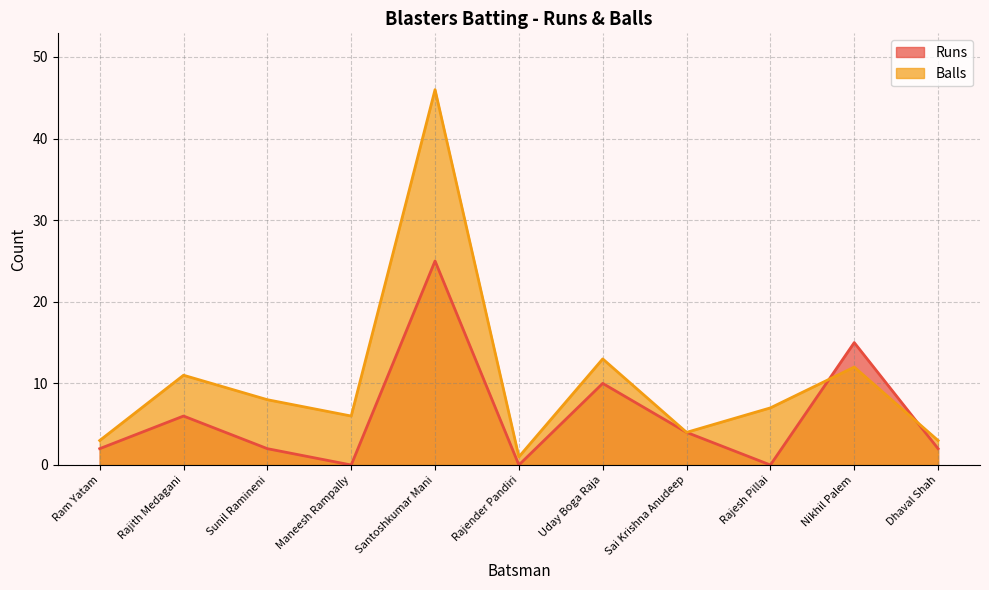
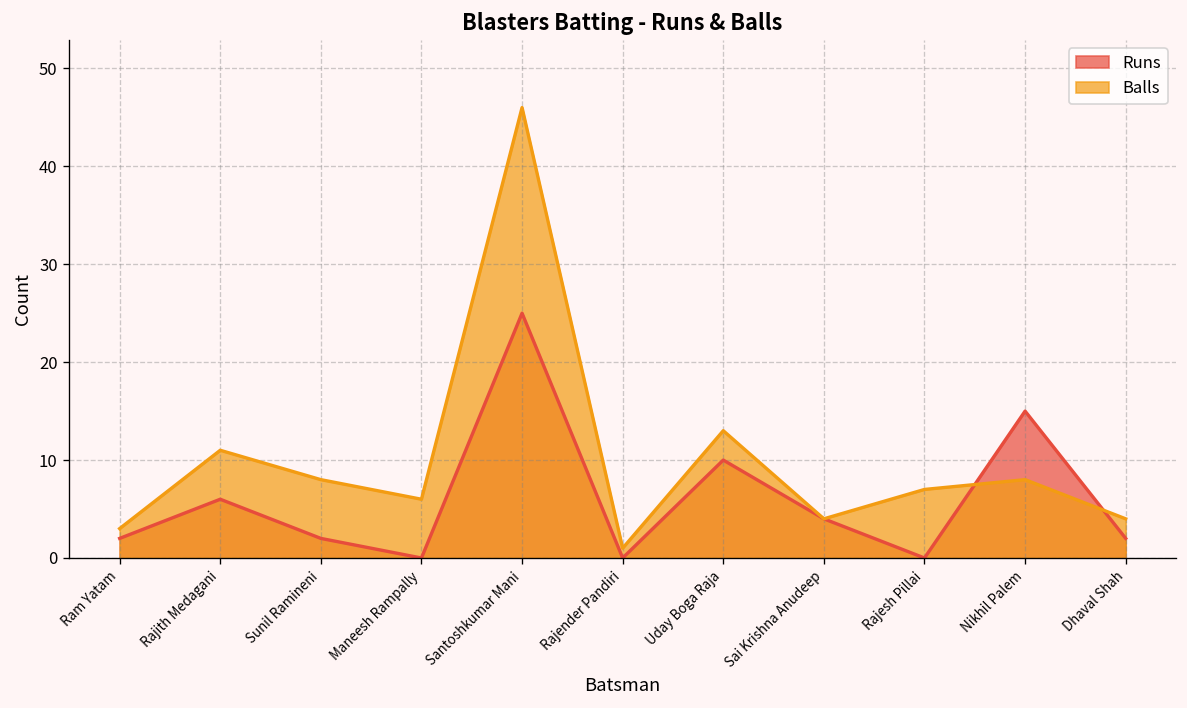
Balls, Nikhil Palem: 12 -> 8
Balls, Dhaval Shah: 3 -> 4
